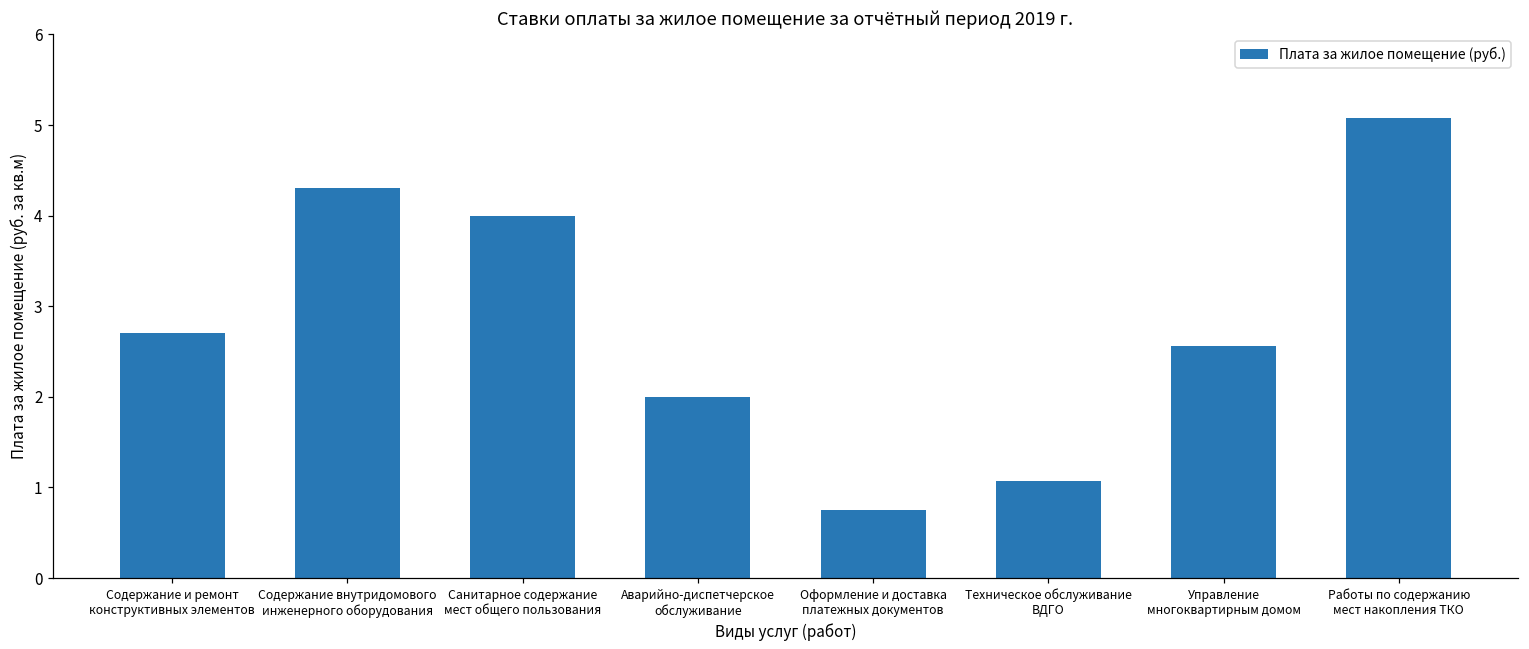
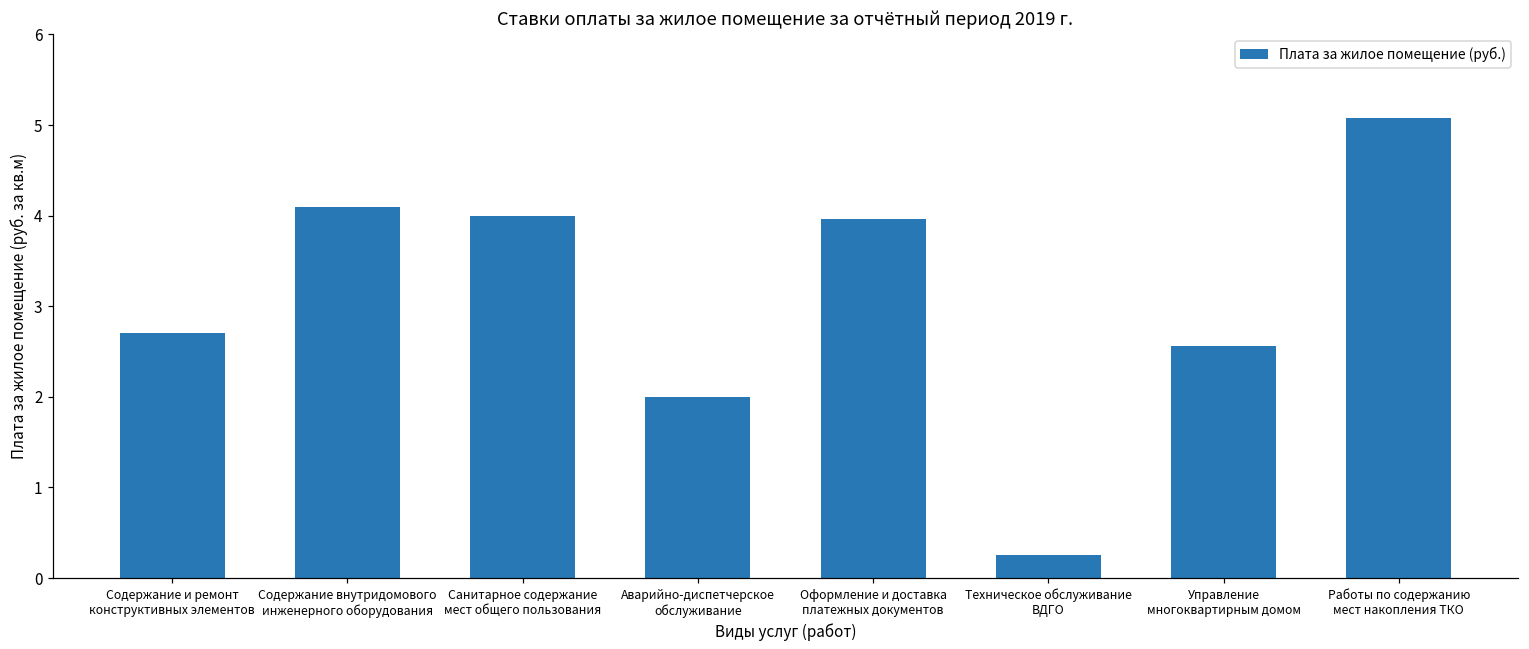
Содержание внутридомового инженерного оборудования: 4.3 -> 4.1
Оформление и доставка платежных документов: 0.8 -> 4.0
Техническое обслуживание ВДГО: 1.1 -> 0.3
